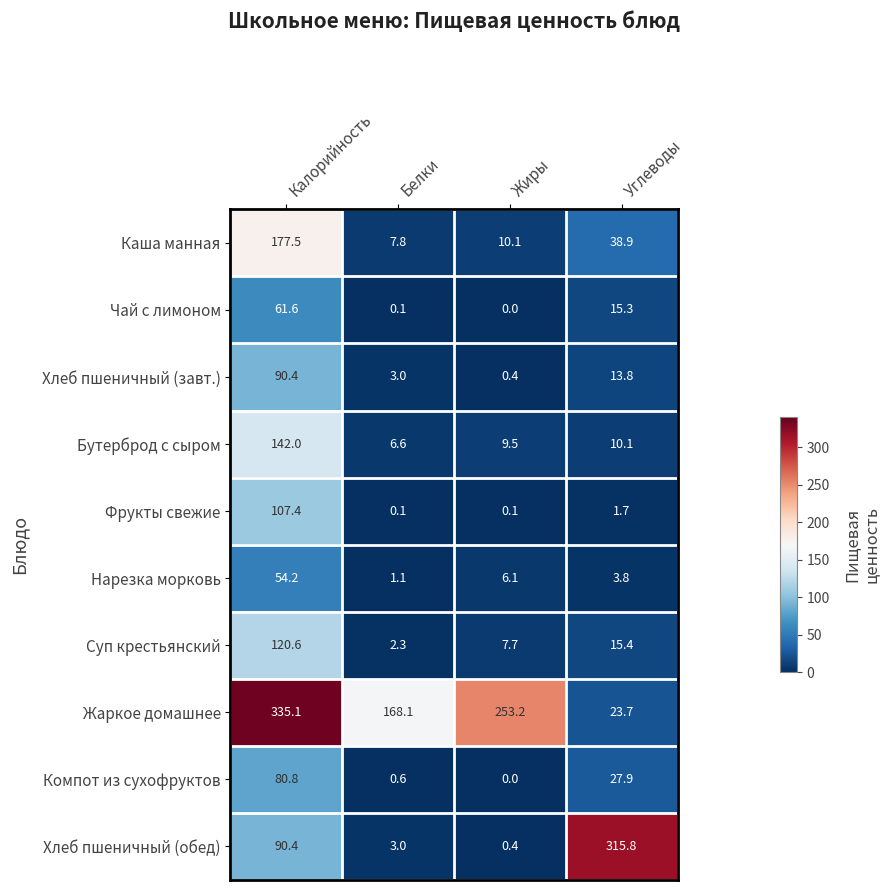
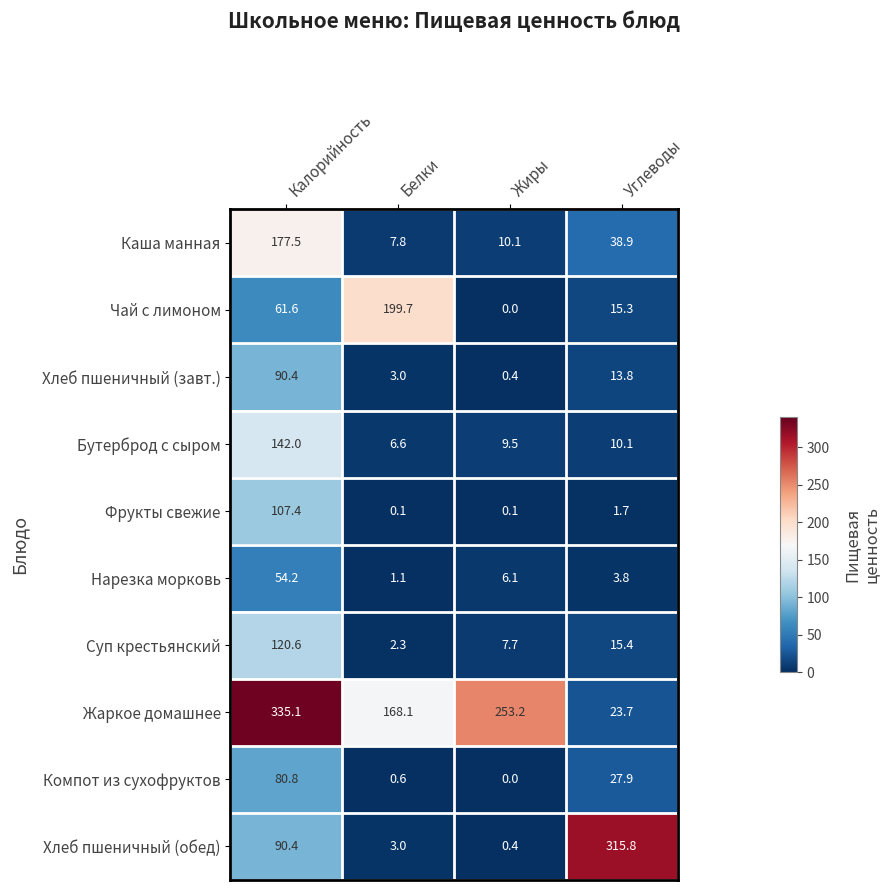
Чай с лимоном, Белки: 0.1 -> 199.7
